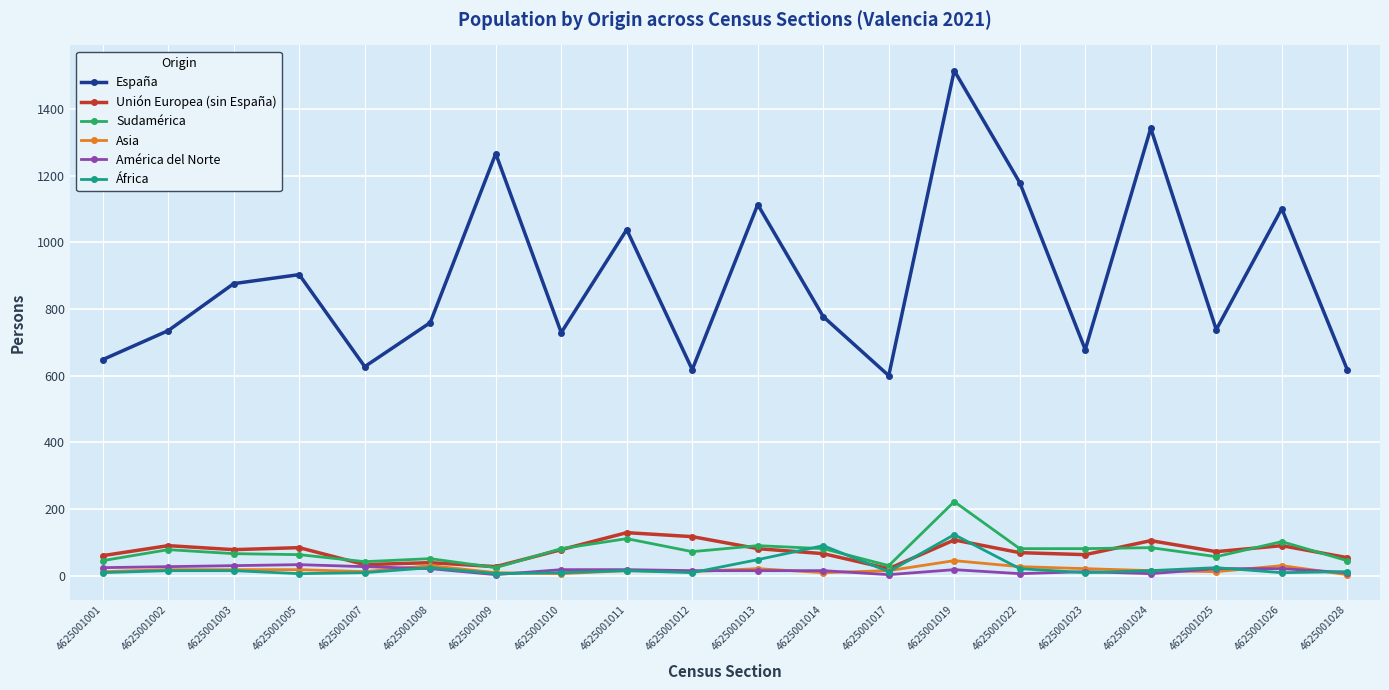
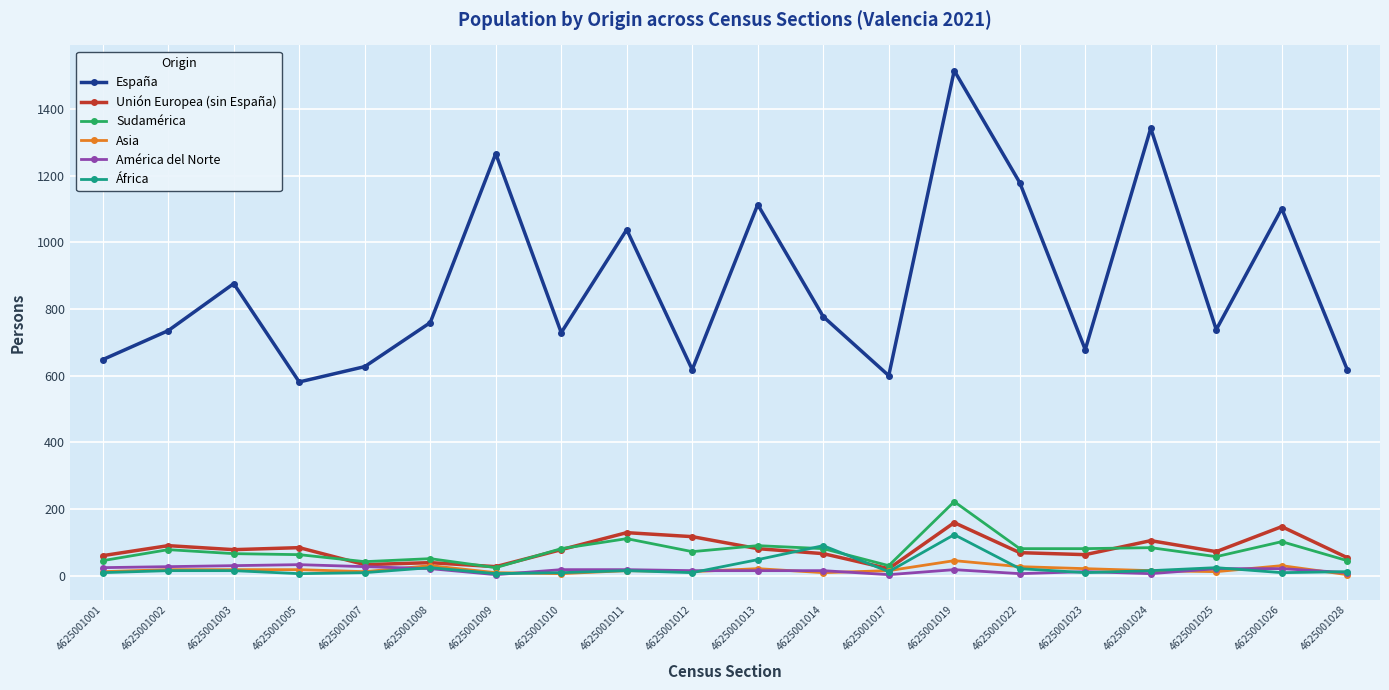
España, 4625001005: 900 -> 580
Unión Europea (sin España), 4625001019: 110 -> 160
Unión Europea (sin España), 4625001026: 90 -> 150
